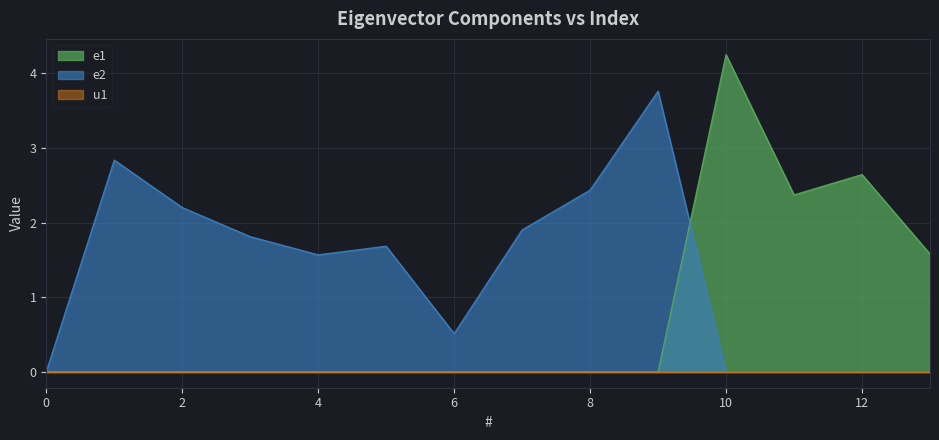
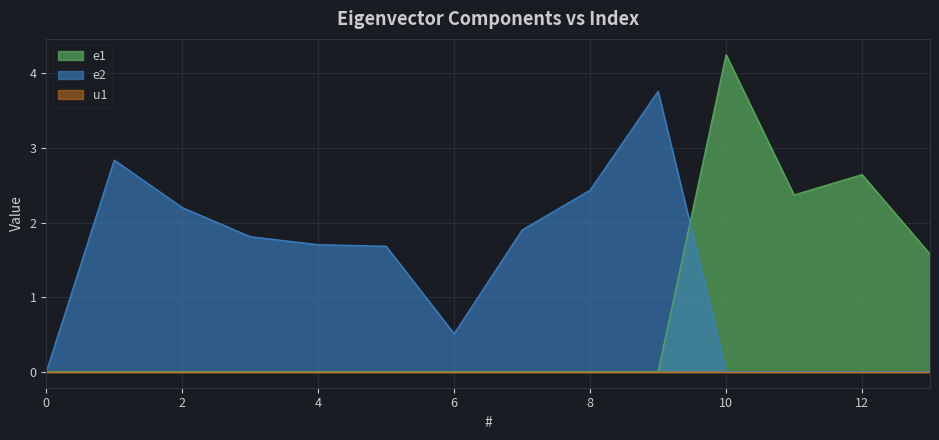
e2, 4: 1.6 -> 1.7
